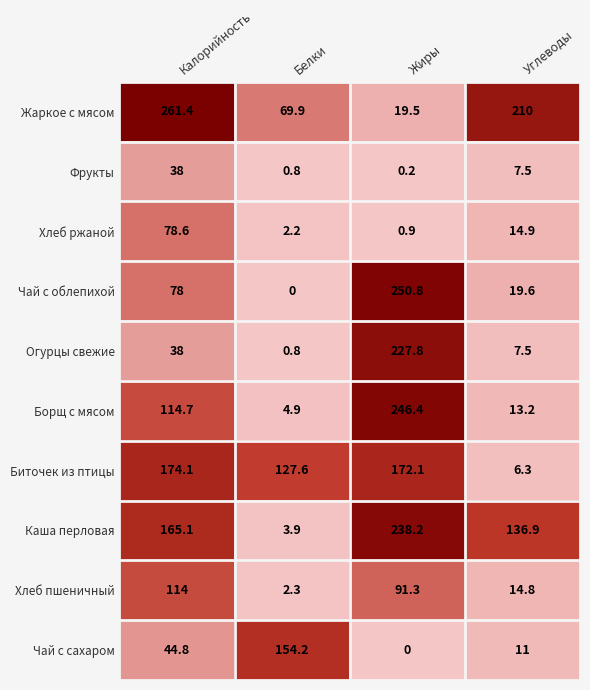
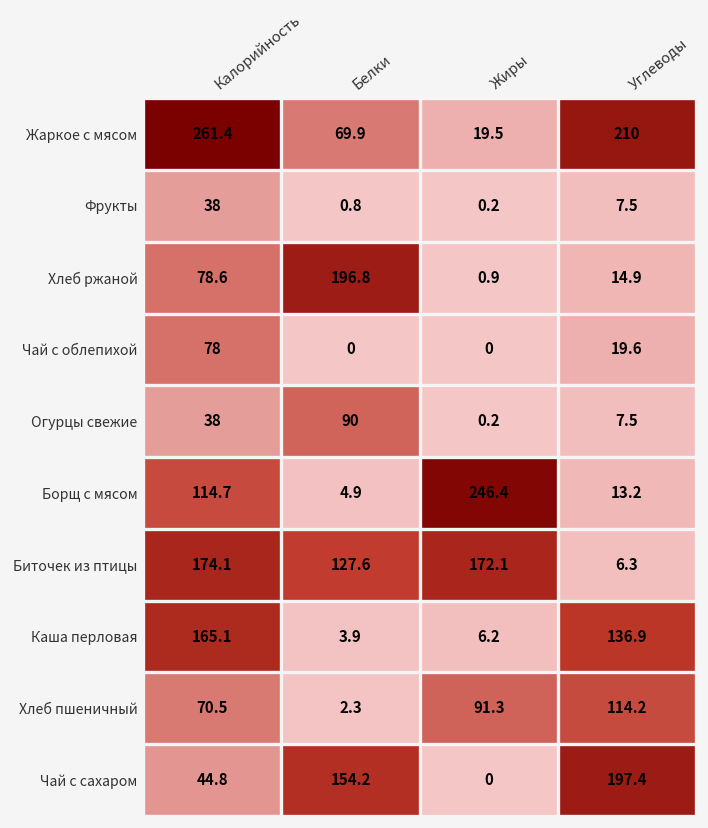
Хлеб ржаной, Белки: 2.2 -> 196.8
Чай с облепихой, Жиры: 250.8 -> 0
Огурцы свежие, Белки: 0.8 -> 90
Огурцы свежие, Жиры: 227.8 -> 0.2
Каша перловая, Жиры: 238.2 -> 6.2
Хлеб пшеничный, Калорийность: 114 -> 70.5
Хлеб пшеничный, Углеводы: 14.8 -> 114.2
Чай с сахаром, Углеводы: 11 -> 197.4
